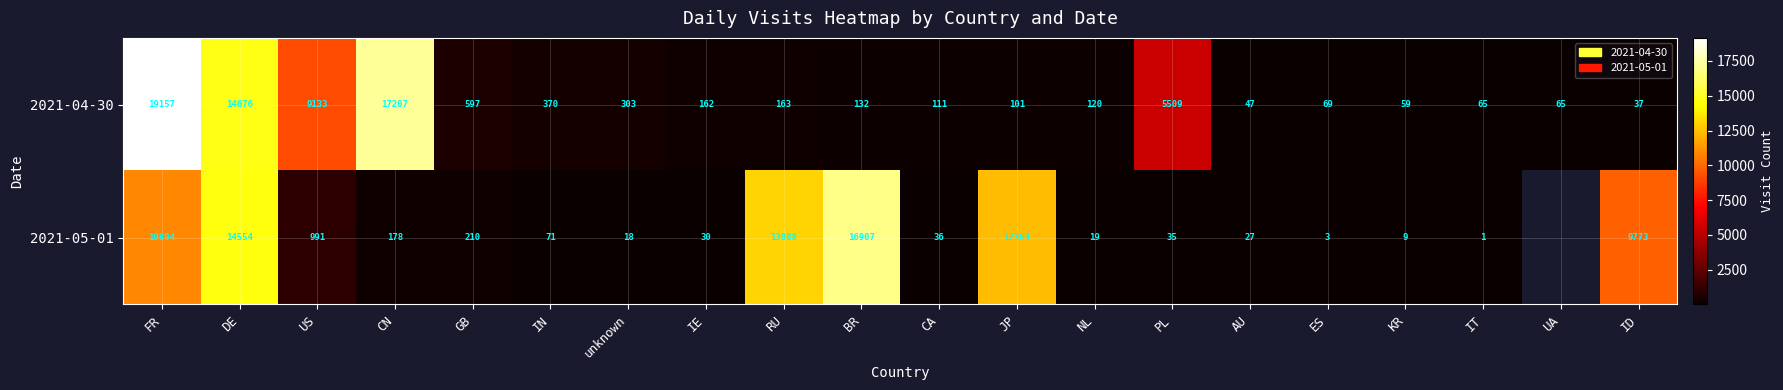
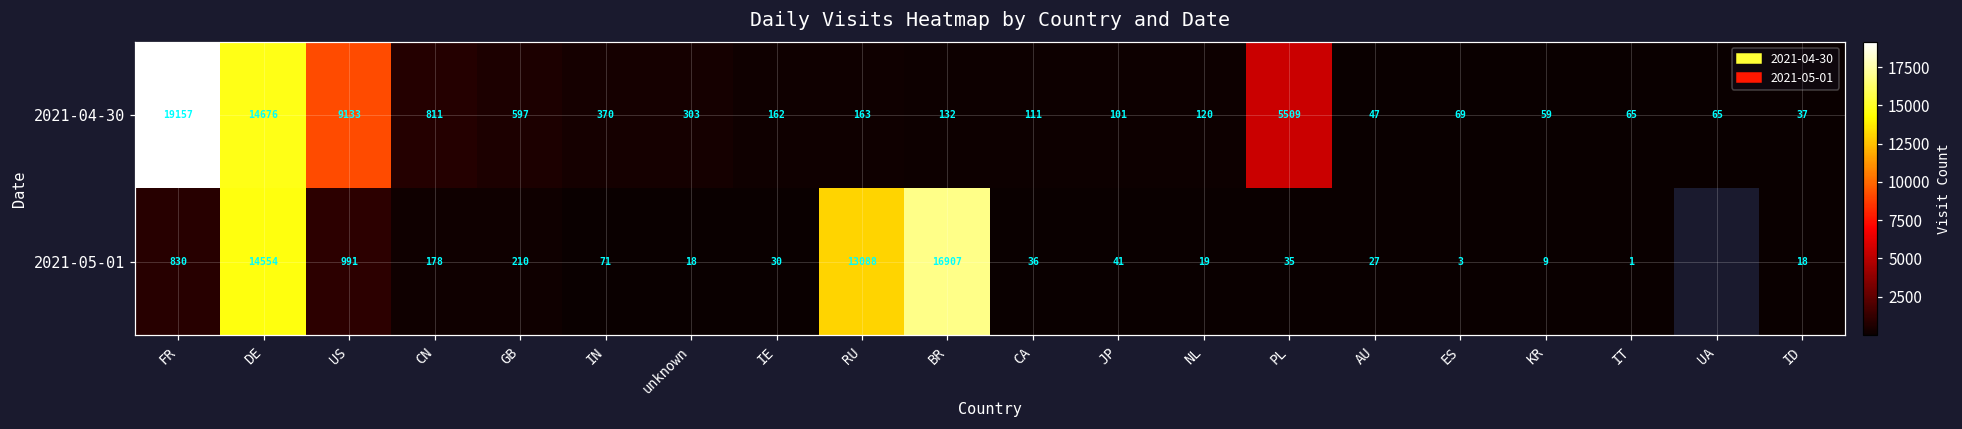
2021-04-30, CN: 17207 -> 811
2021-05-01, FR: 10894 -> 830
2021-05-01, JP: 12364 -> 41
2021-05-01, ID: 9773 -> 18
